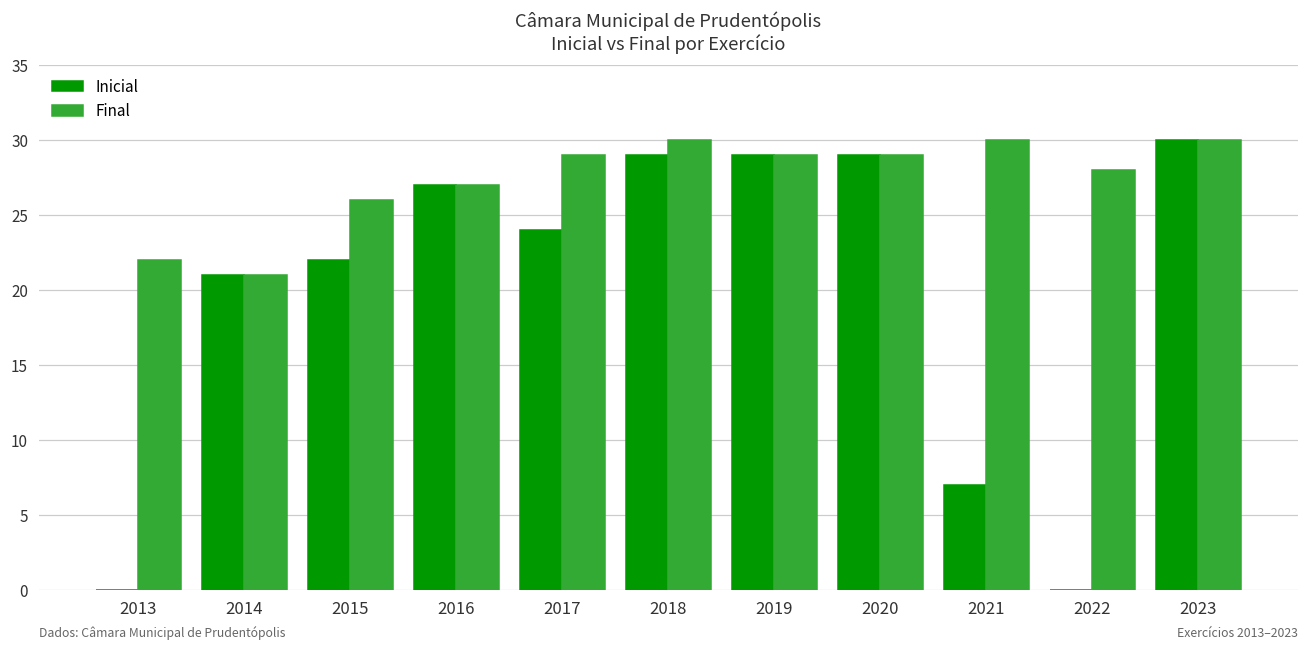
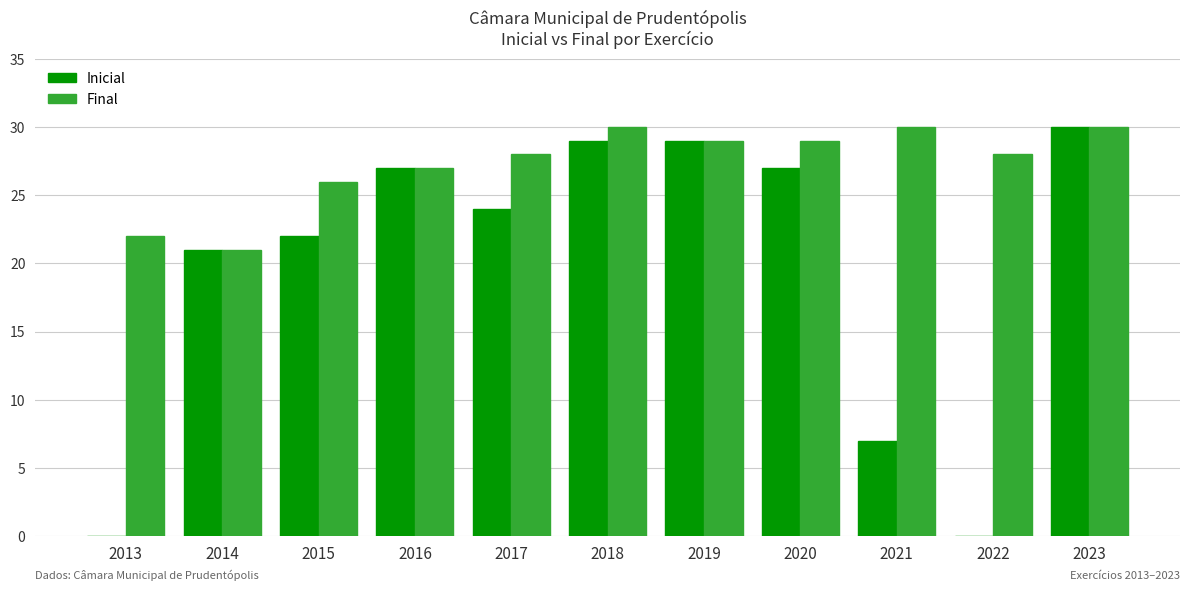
Final, 2017: 29 -> 28
Inicial, 2020: 29 -> 27
